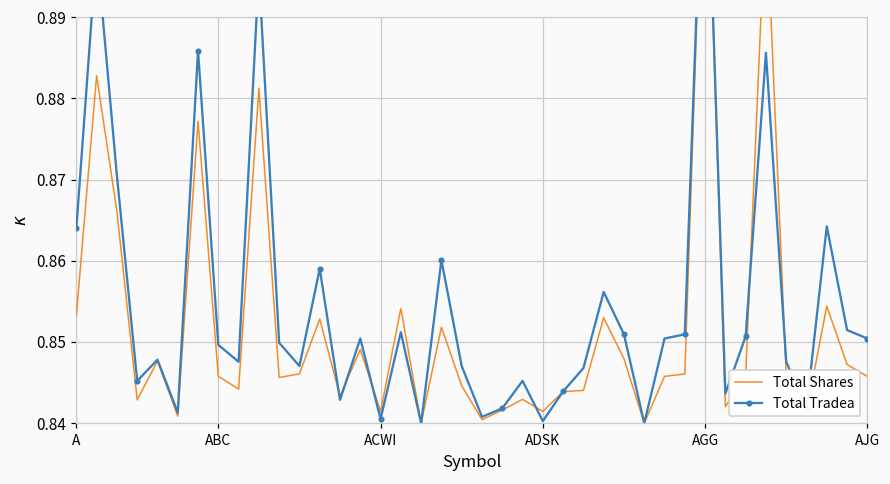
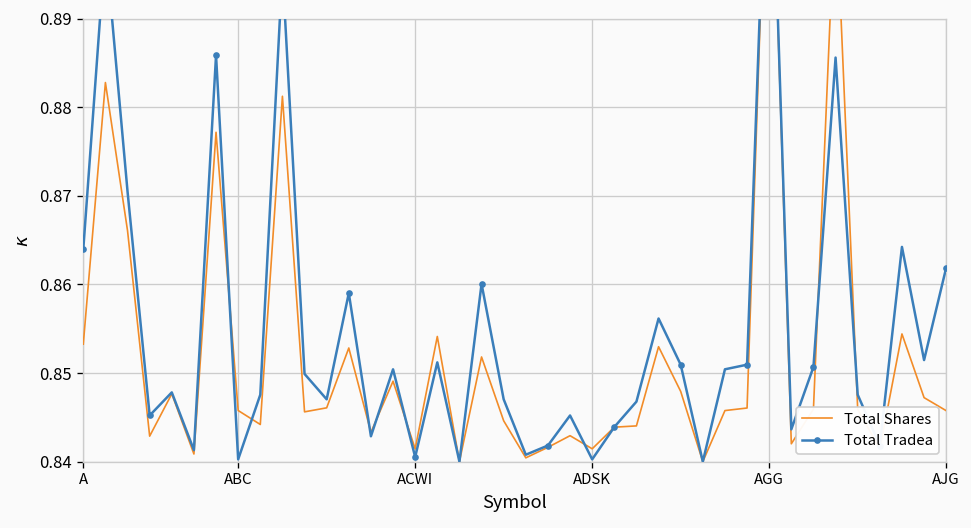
Total Tradea, ABC: 0.850 -> 0.840
Total Tradea, AJG: 0.850 -> 0.862
